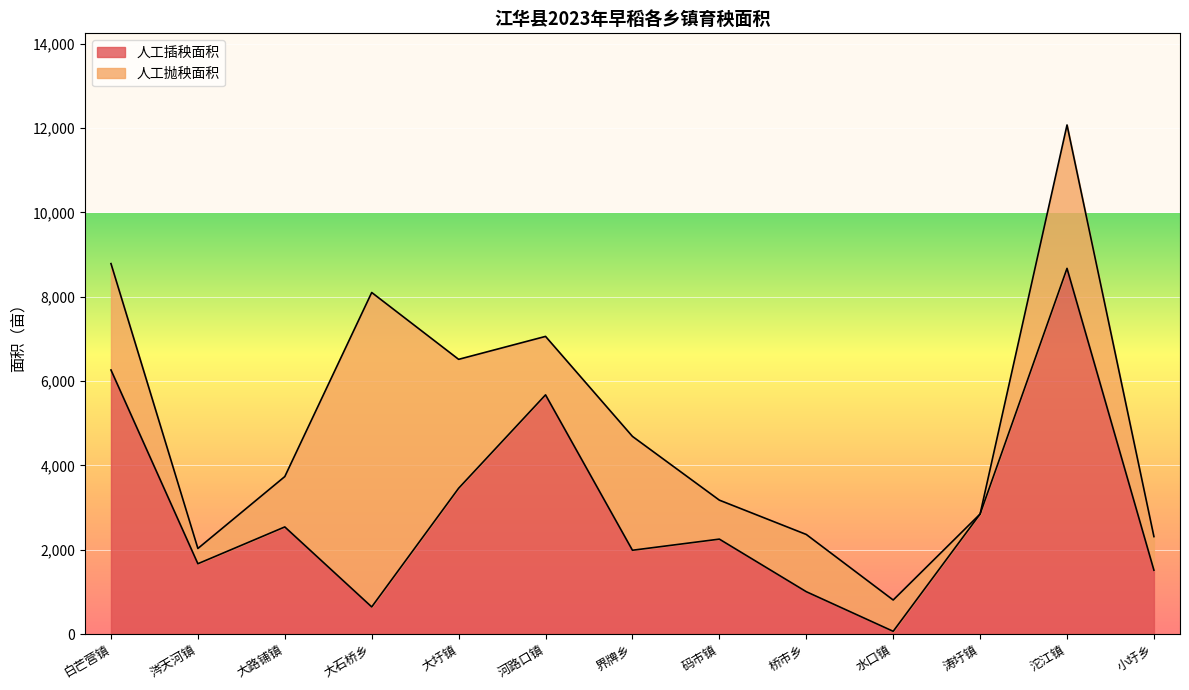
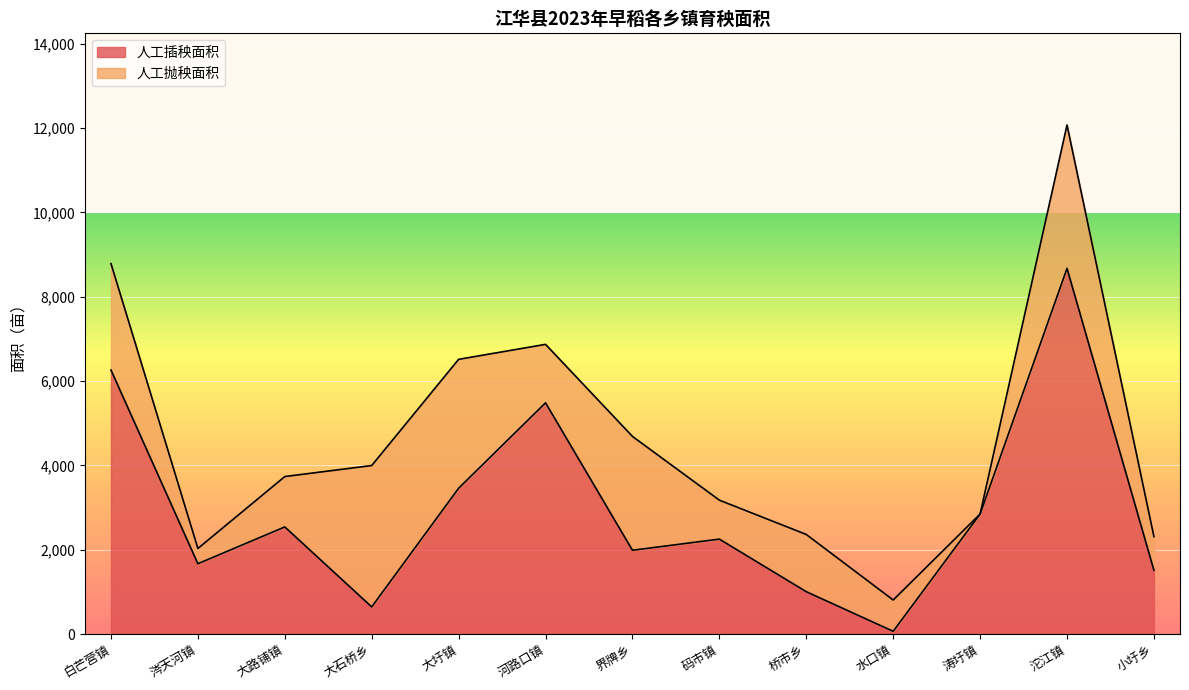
人工抛秧面积, 大石桥乡: 7,500 -> 3,400
人工插秧面积, 河路口镇: 5,700 -> 5,500
